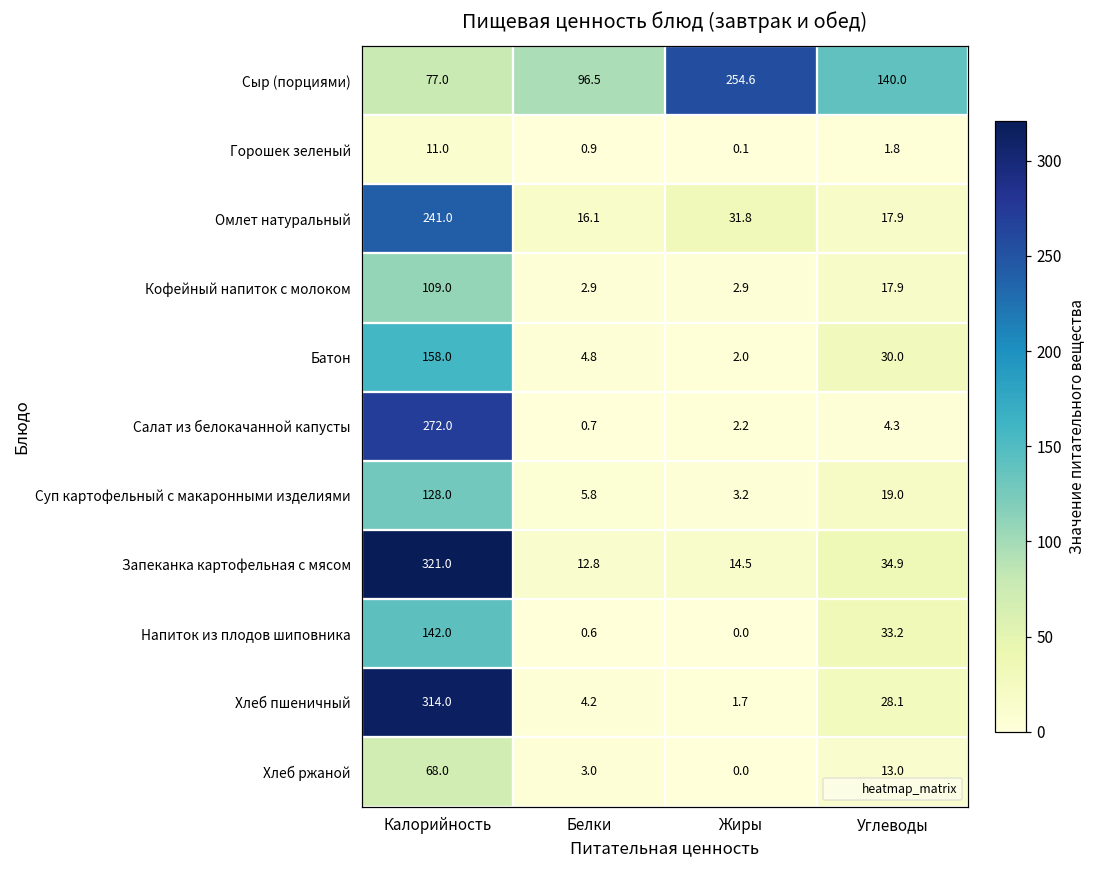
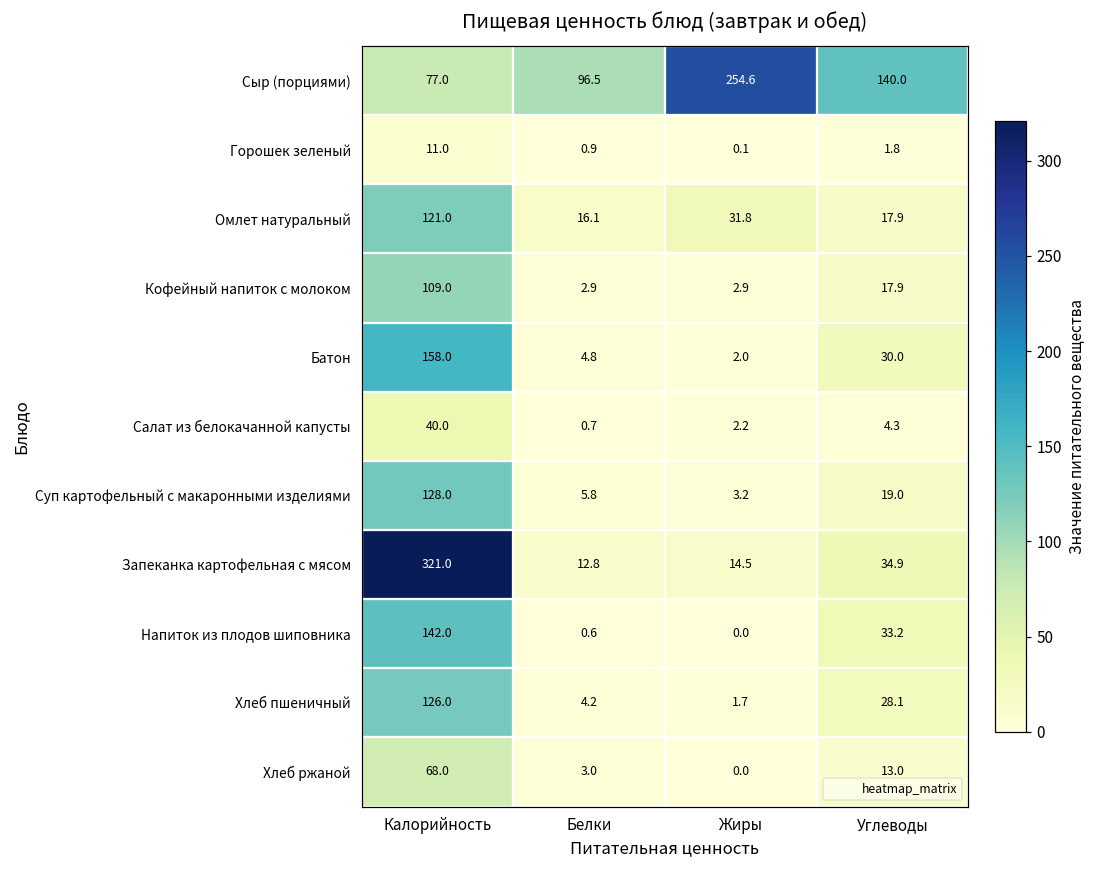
Омлет натуральный, Калорийность: 241.0 -> 121.0
Салат из белокачанной капусты, Калорийность: 272.0 -> 40.0
Хлеб пшеничный, Калорийность: 314.0 -> 126.0
